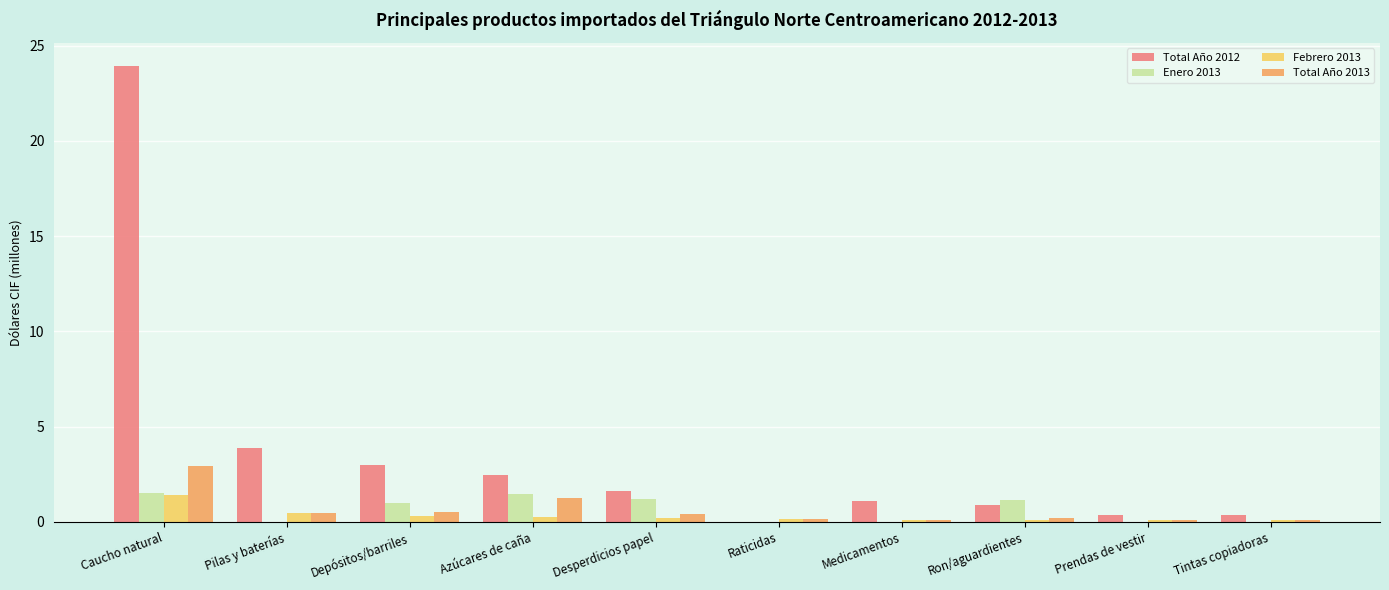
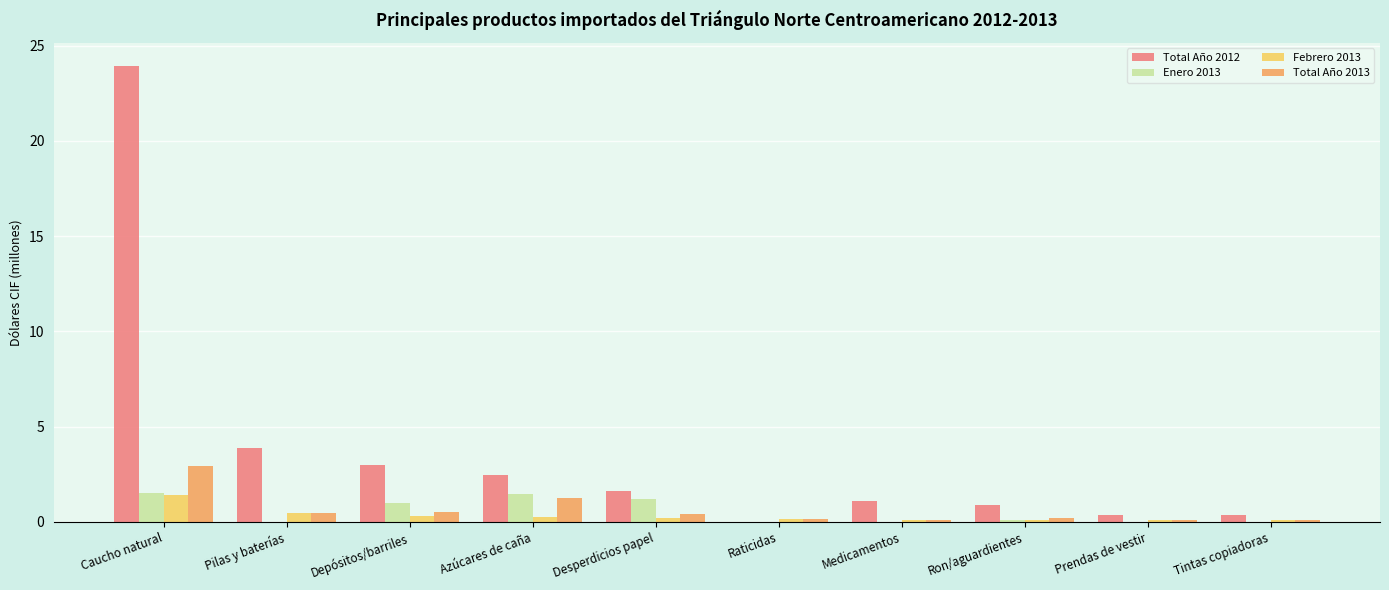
Enero 2013, Ron/aguardientes: 1.2 -> 0.1
